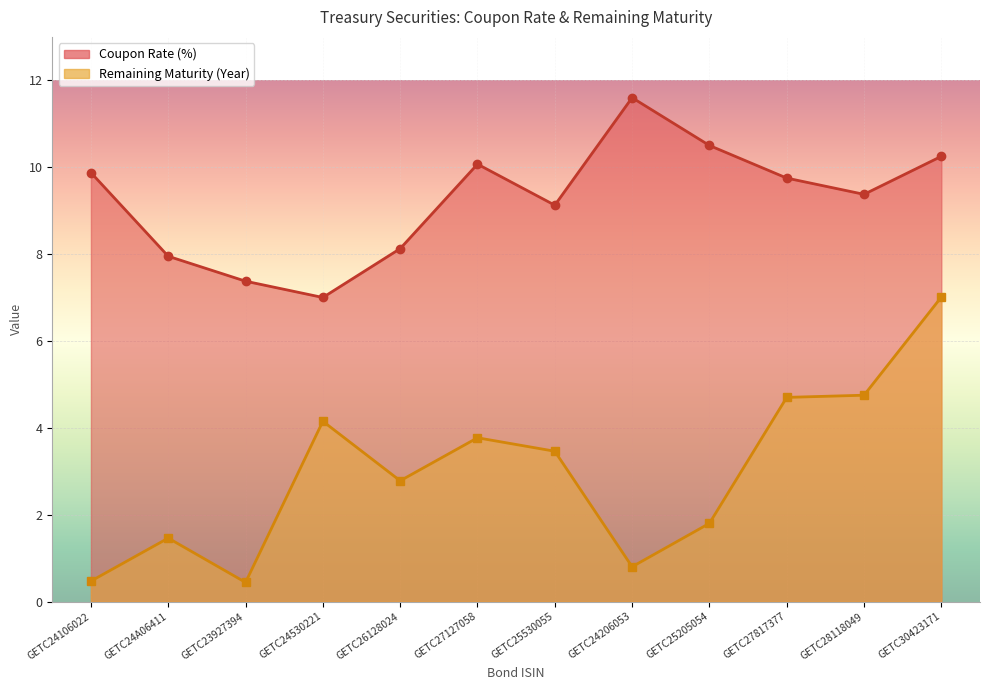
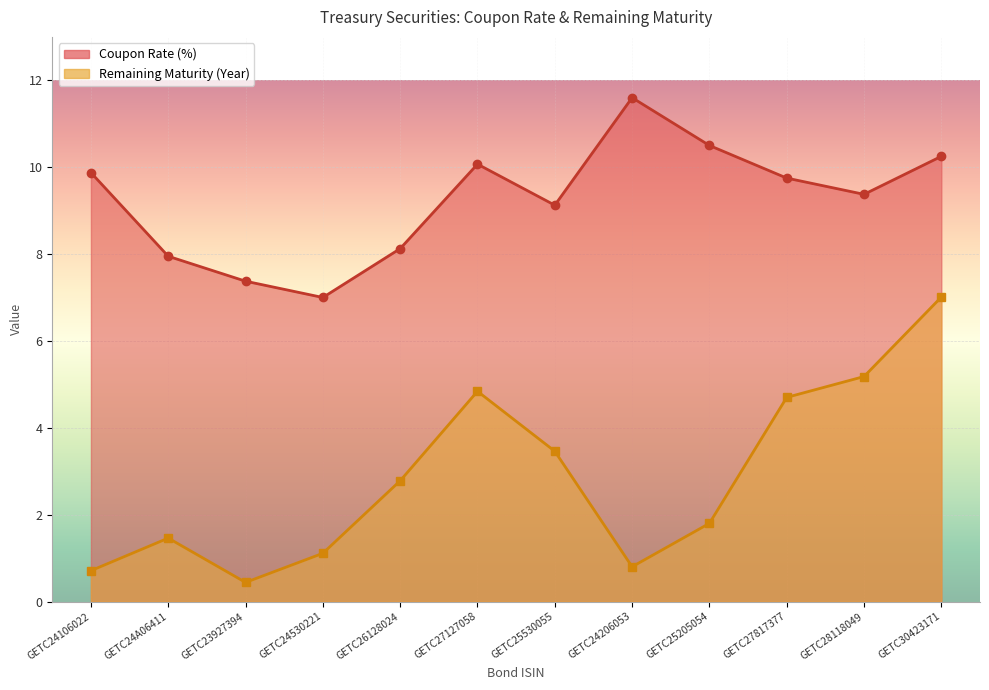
Remaining Maturity (Year), GETC24106022: 0.5 -> 0.7
Remaining Maturity (Year), GETC24530221: 4.2 -> 1.1
Remaining Maturity (Year), GETC27127058: 3.8 -> 4.8
Remaining Maturity (Year), GETC28118049: 4.8 -> 5.2
